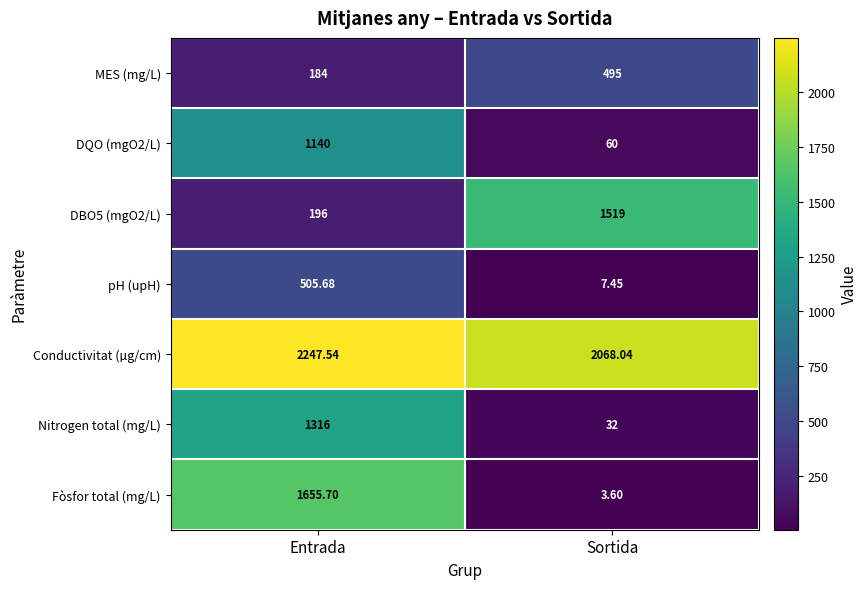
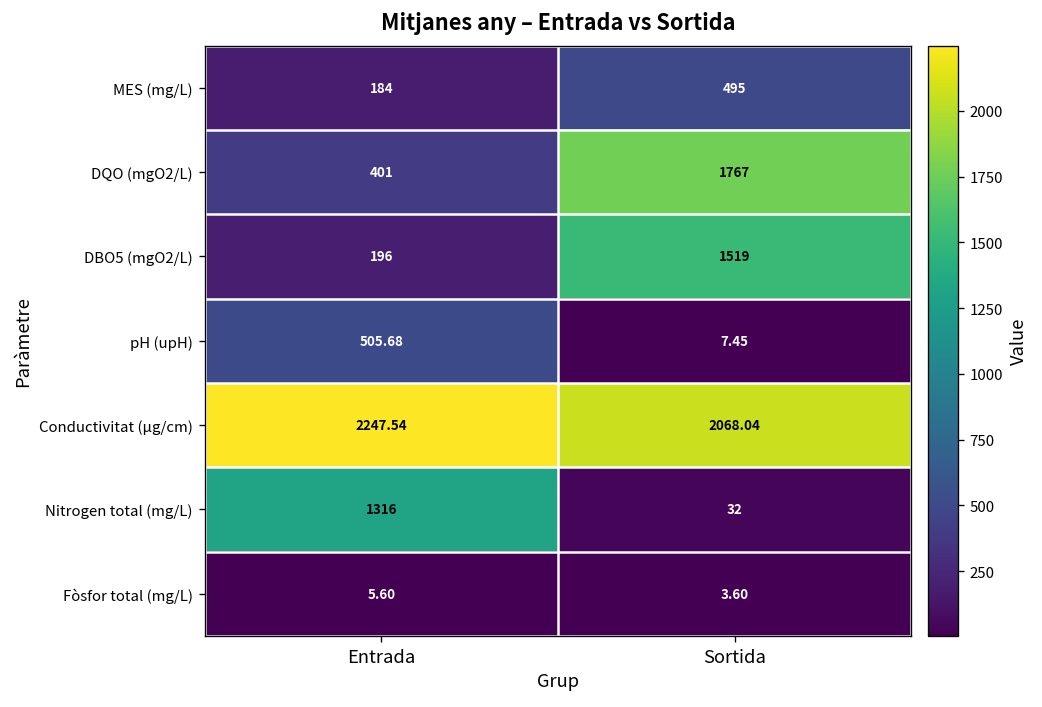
DQO (mgO2/L), Entrada: 1140 -> 401
DQO (mgO2/L), Sortida: 60 -> 1767
Fòsfor total (mg/L), Entrada: 1655.70 -> 5.60
